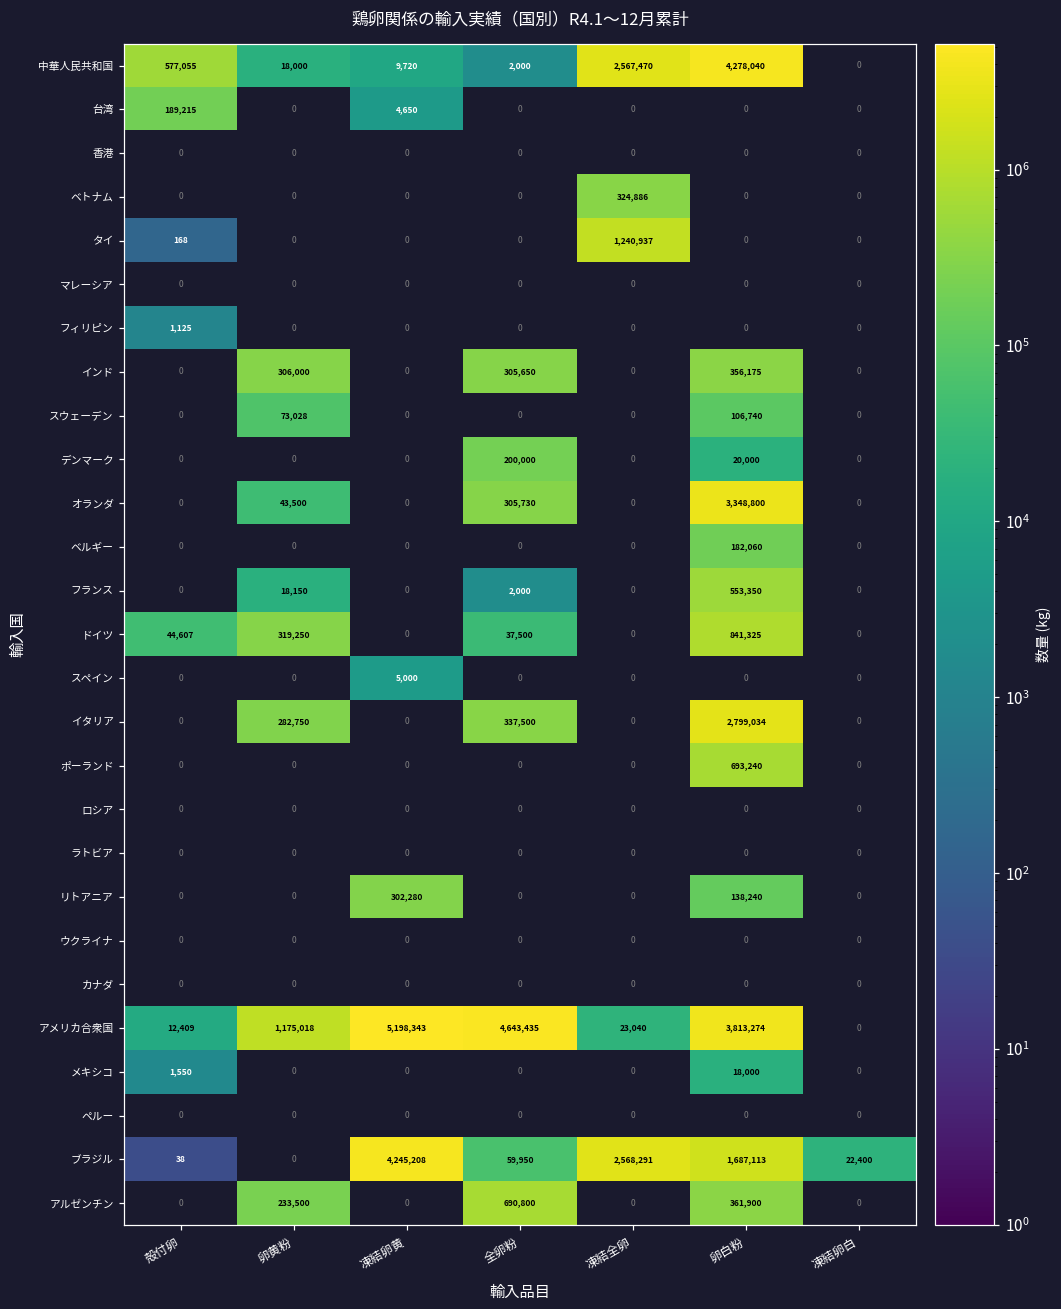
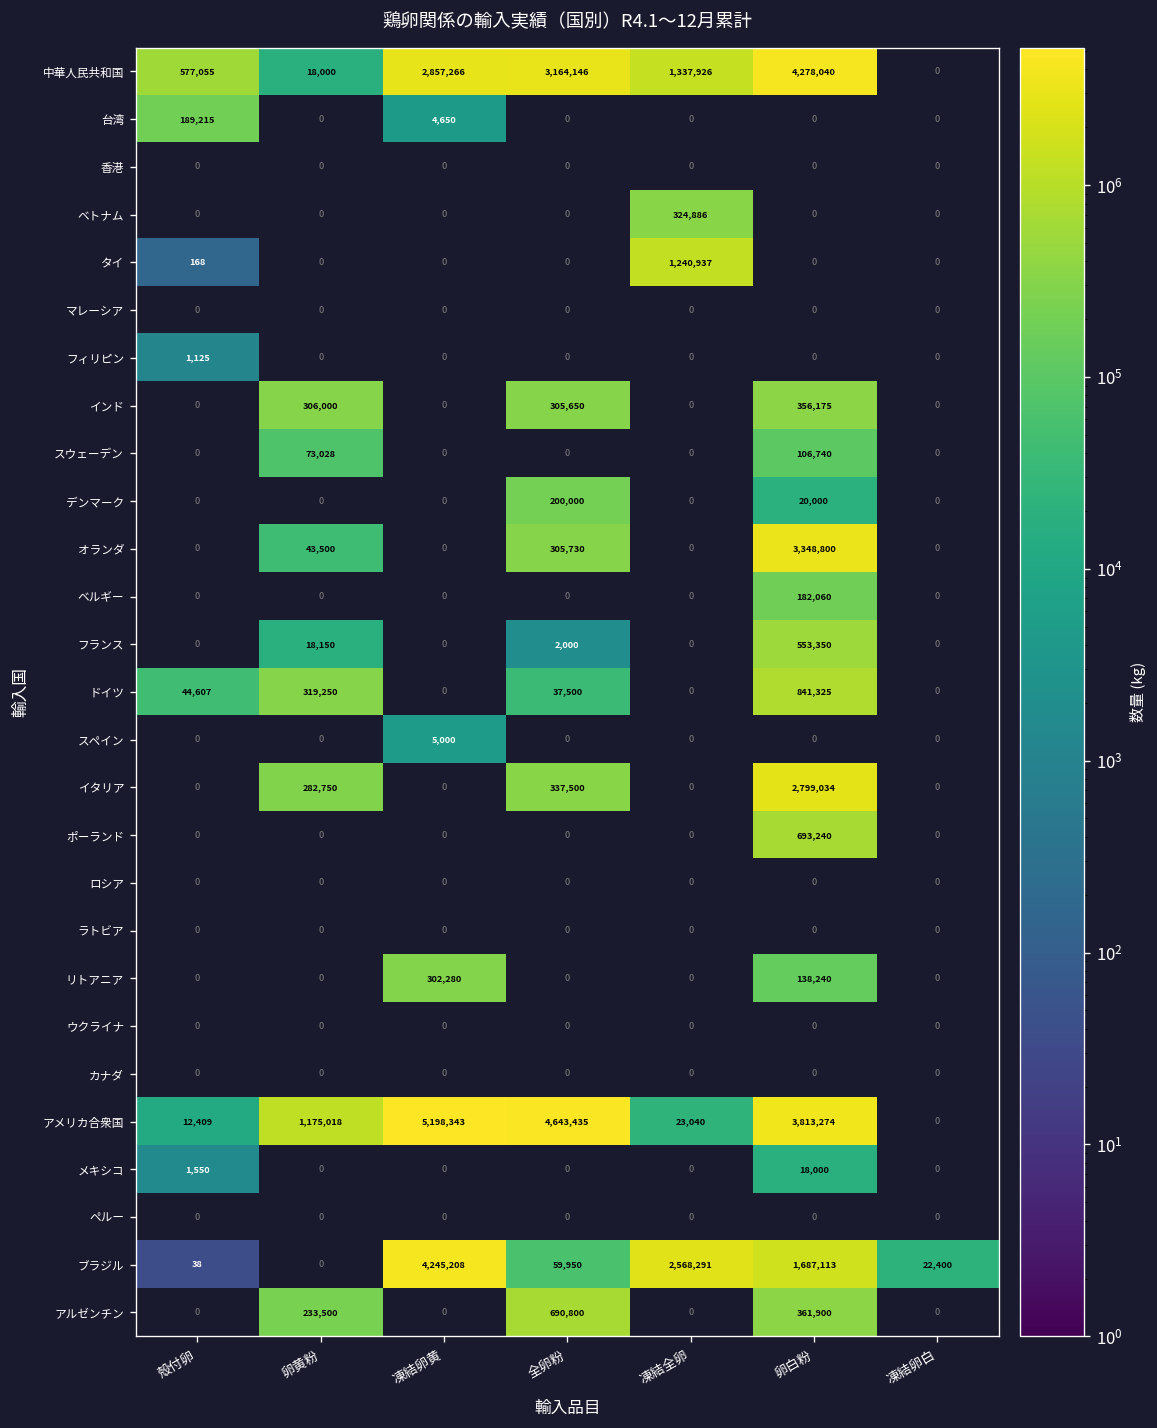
中華人民共和国, 凍結卵黄: 9,720 -> 2,857,266
中華人民共和国, 全卵粉: 2,000 -> 3,164,146
中華人民共和国, 凍結全卵: 2,567,470 -> 1,337,926
